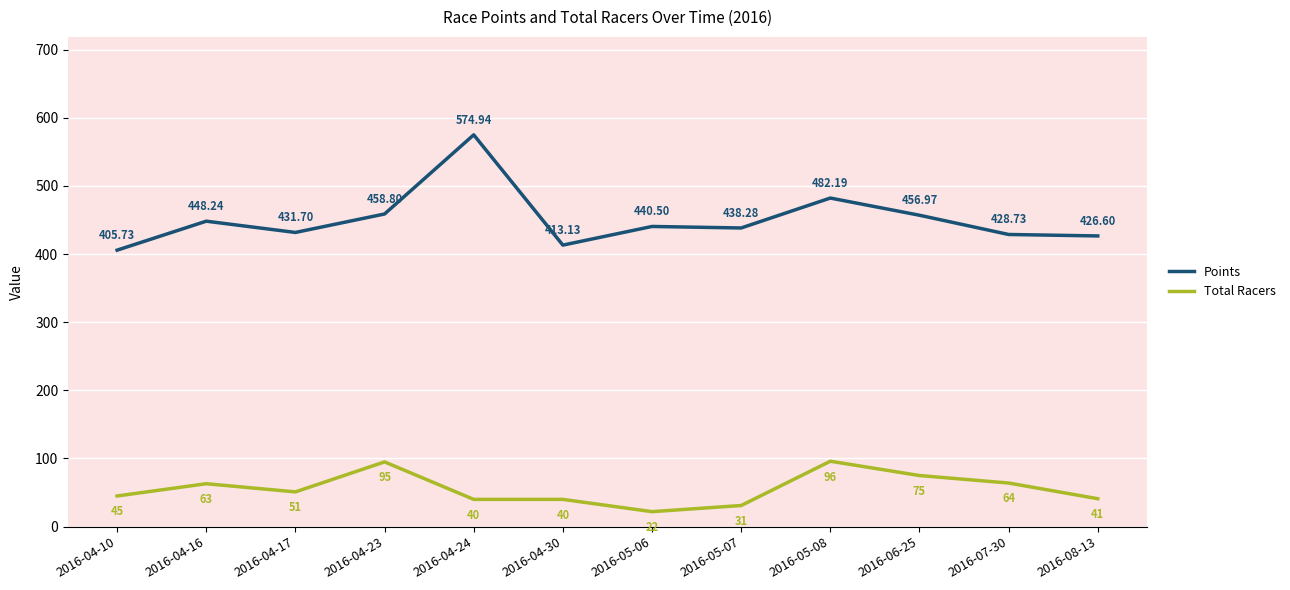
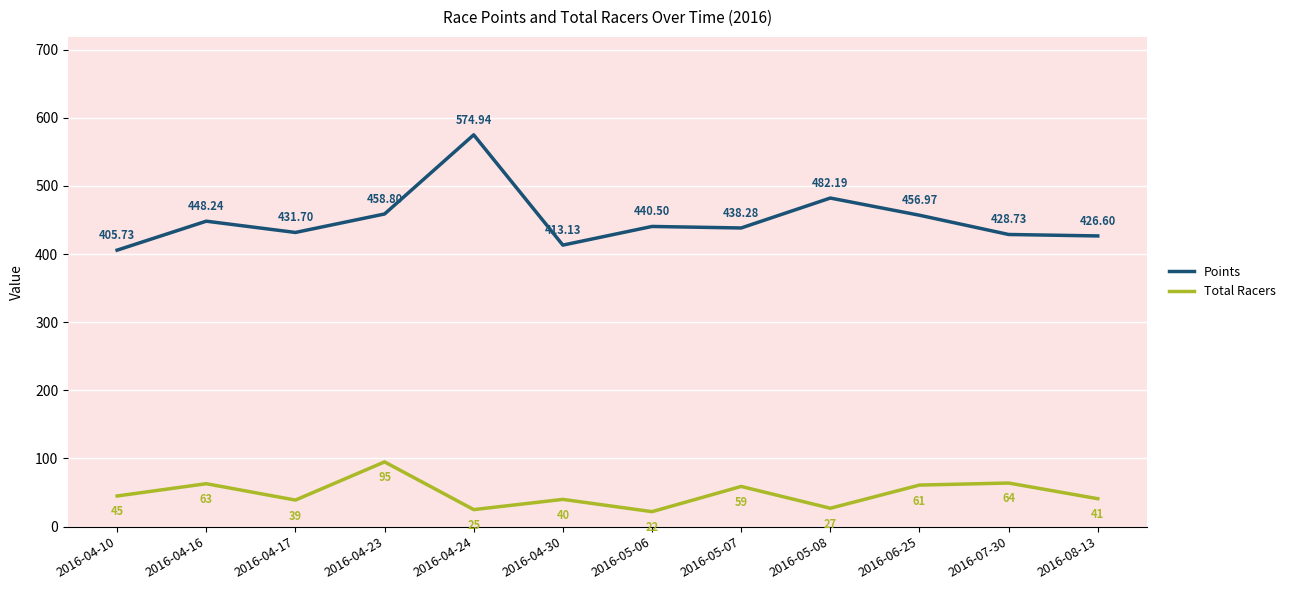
Total Racers, 2016-04-17: 51 -> 39
Total Racers, 2016-04-24: 40 -> 25
Total Racers, 2016-05-07: 31 -> 59
Total Racers, 2016-05-08: 96 -> 27
Total Racers, 2016-06-25: 75 -> 61
